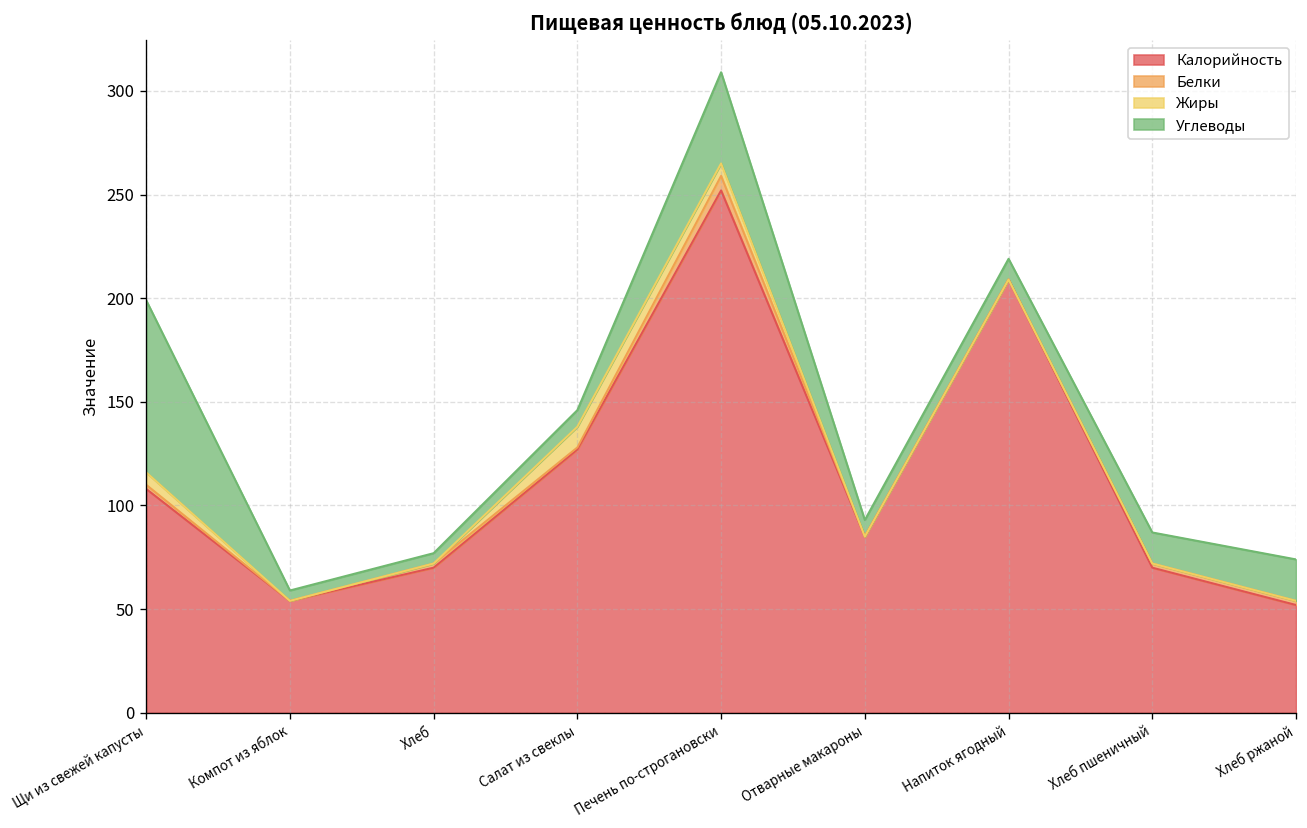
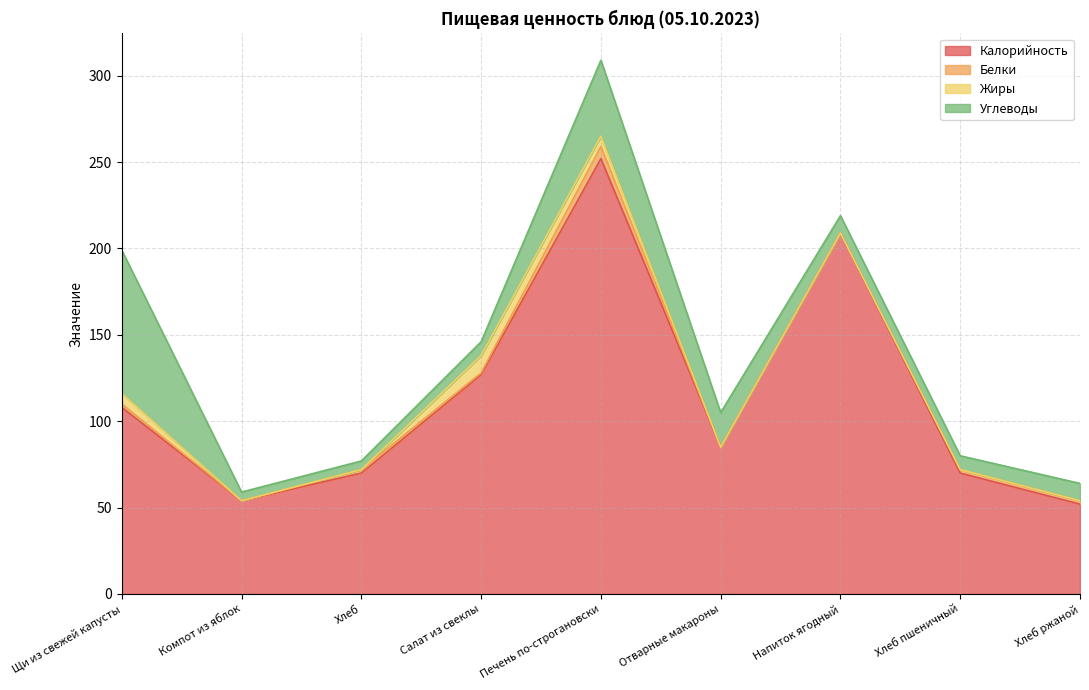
Углеводы, Отварные макароны: 8 -> 20
Углеводы, Хлеб пшеничный: 15 -> 8
Углеводы, Хлеб ржаной: 20 -> 10
